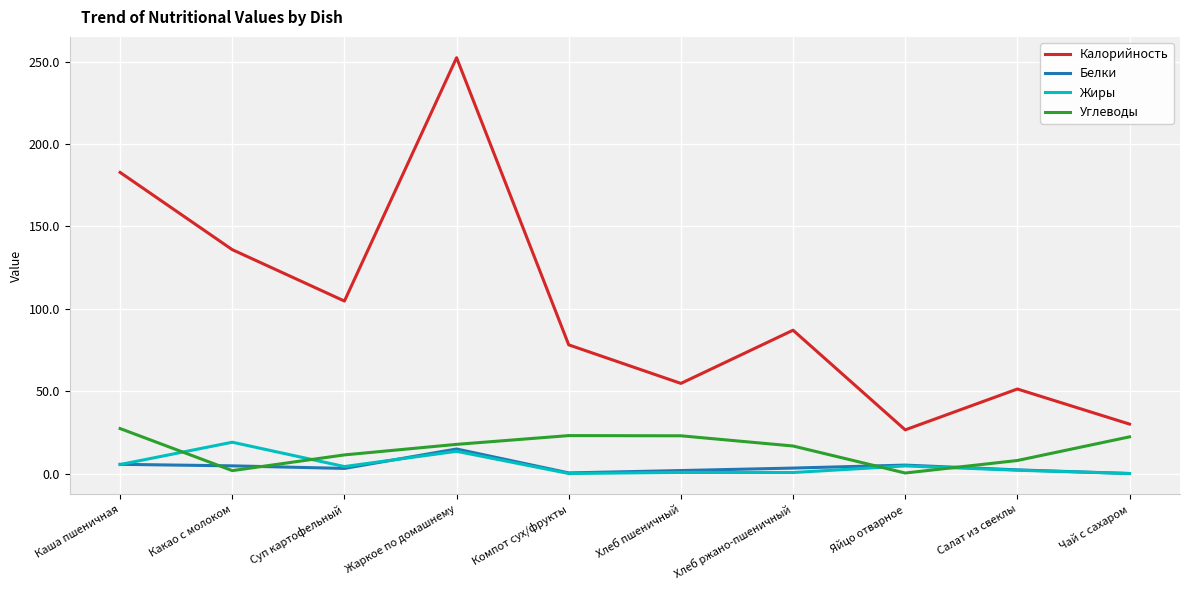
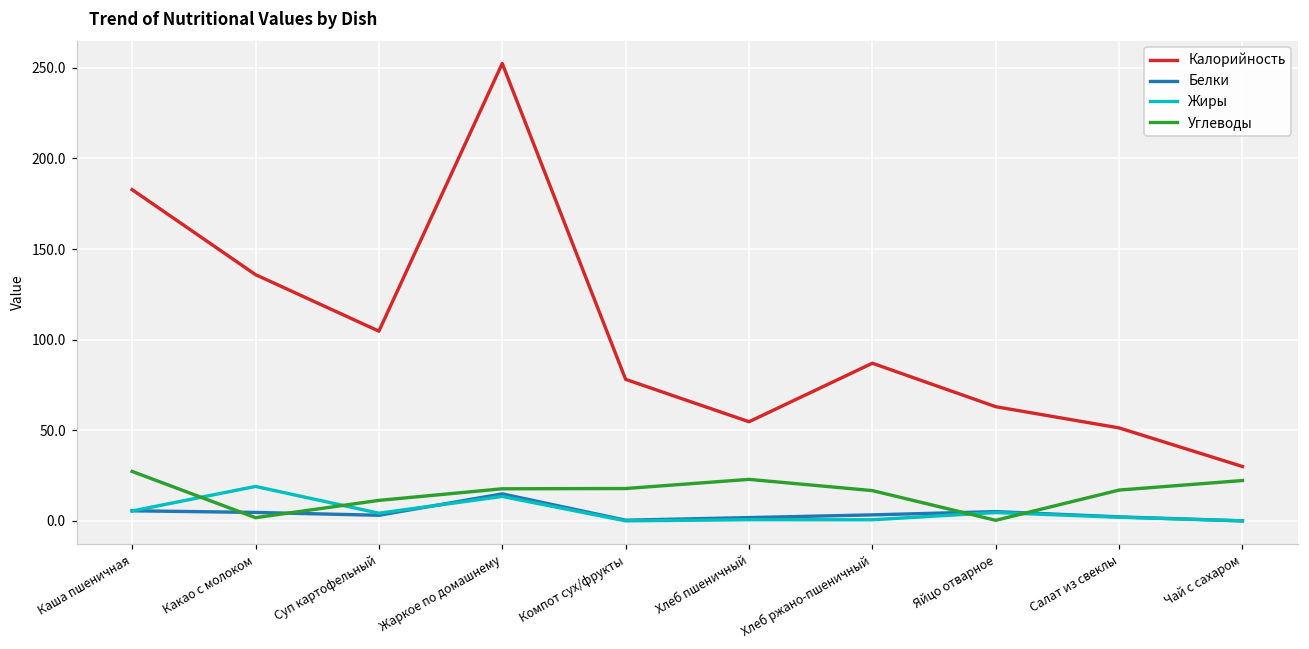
Углеводы, Компот сух/фрукты: 23 -> 18
Калорийность, Яйцо отварное: 27 -> 63
Углеводы, Салат из свеклы: 8 -> 17
